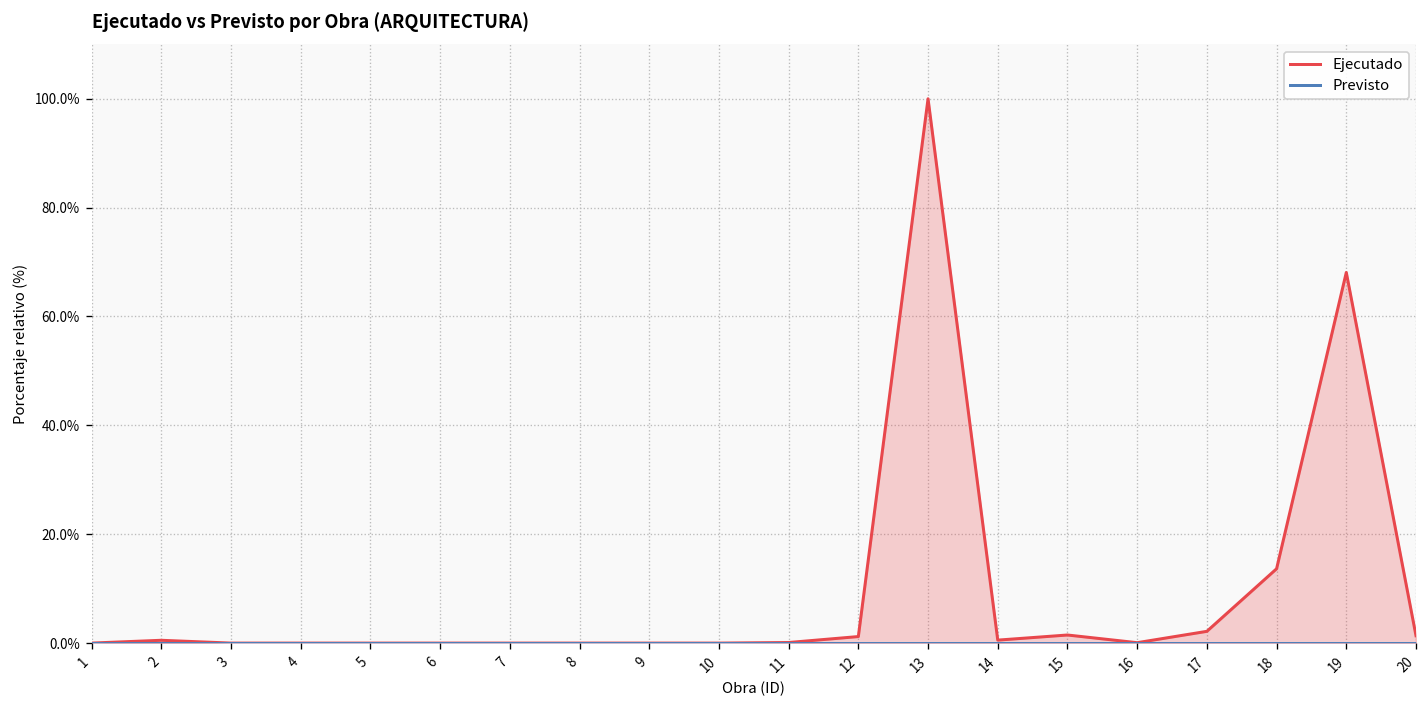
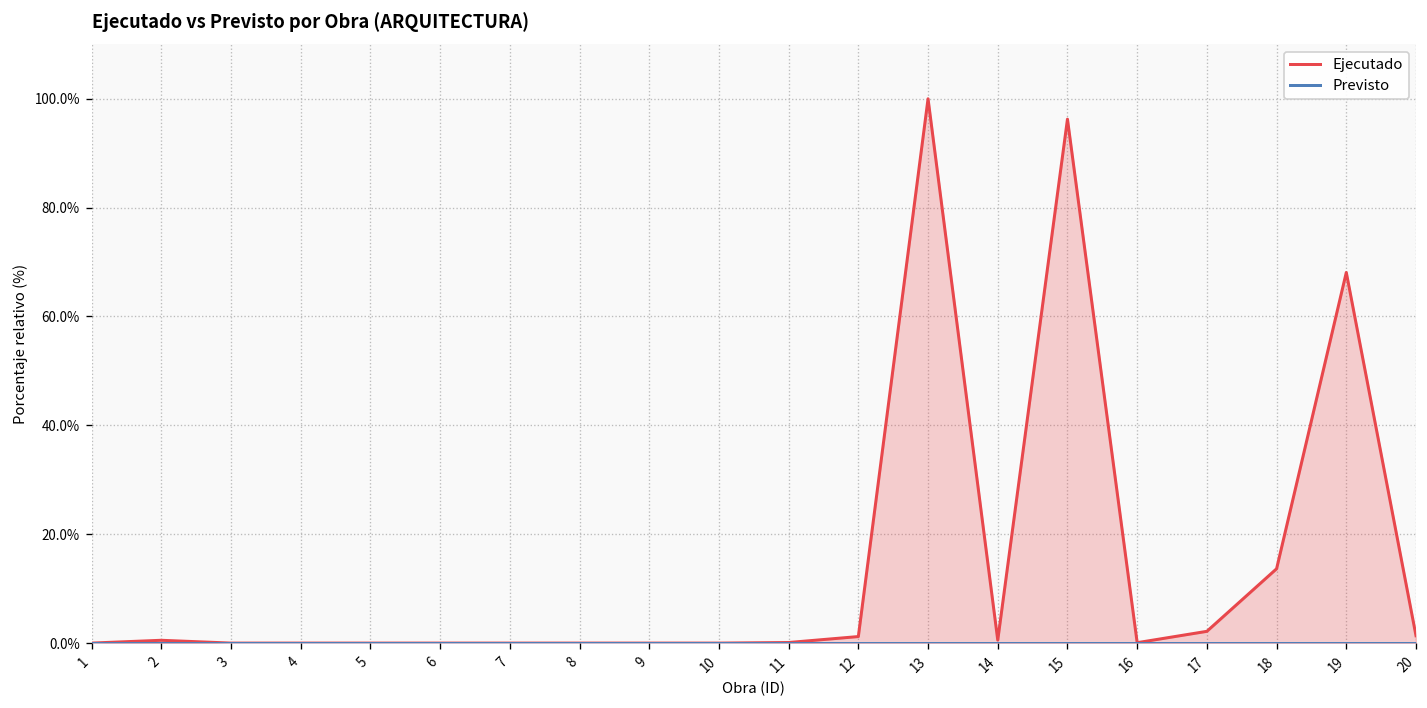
Ejecutado, 15: 1% -> 96%
